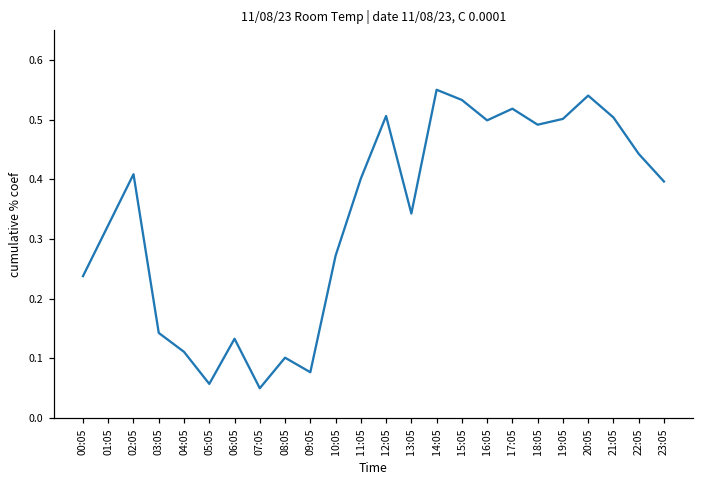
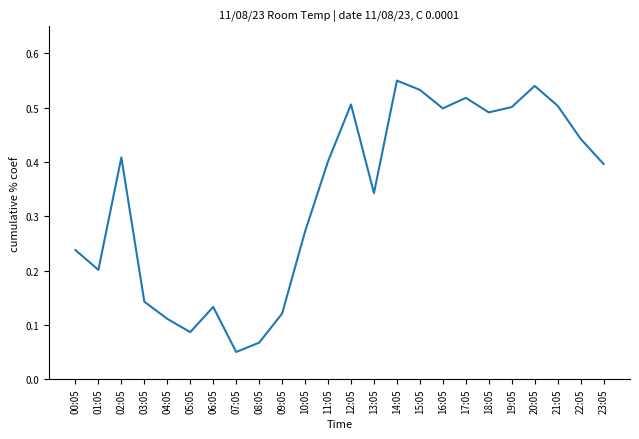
01:05: 0.32 -> 0.20
05:05: 0.06 -> 0.09
08:05: 0.10 -> 0.07
09:05: 0.08 -> 0.12
